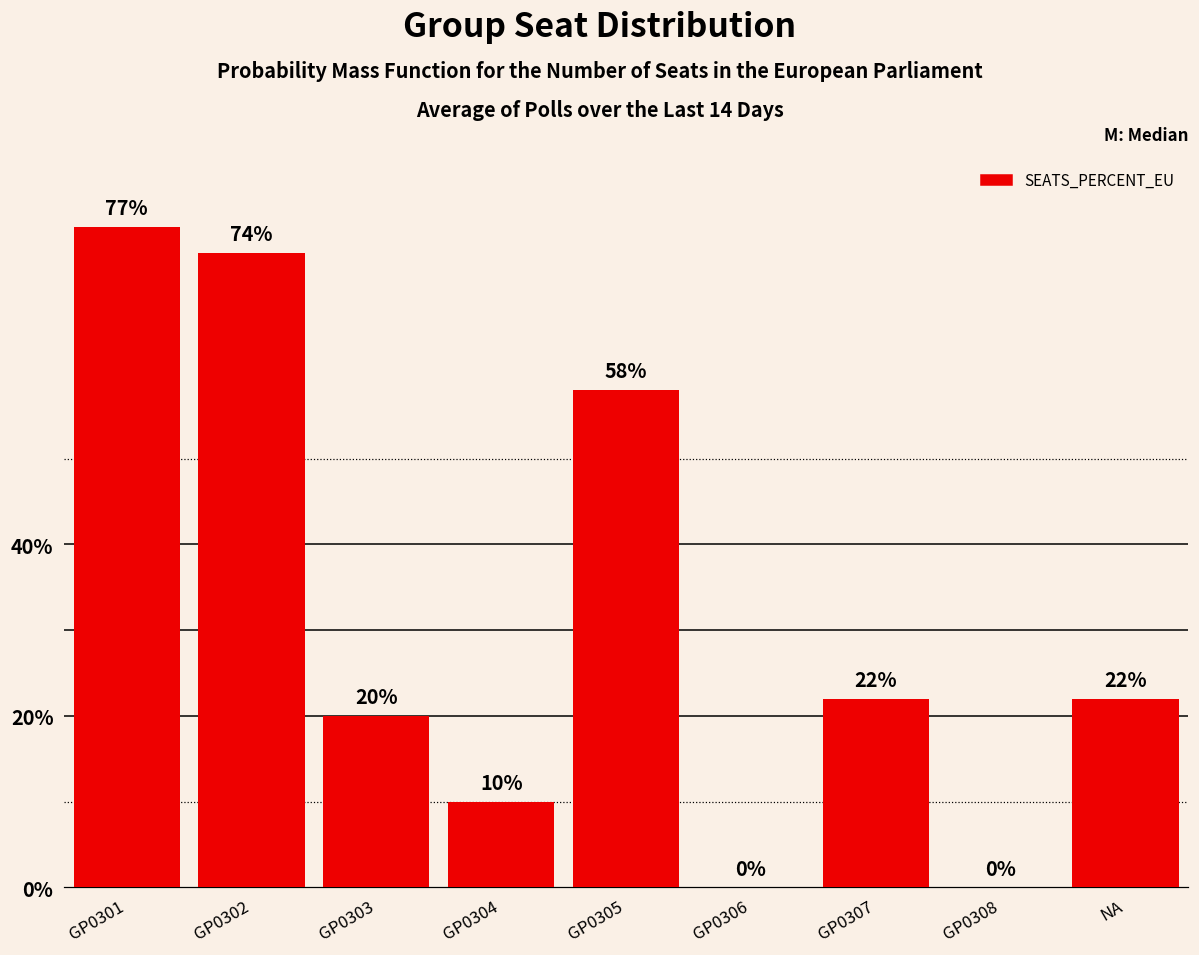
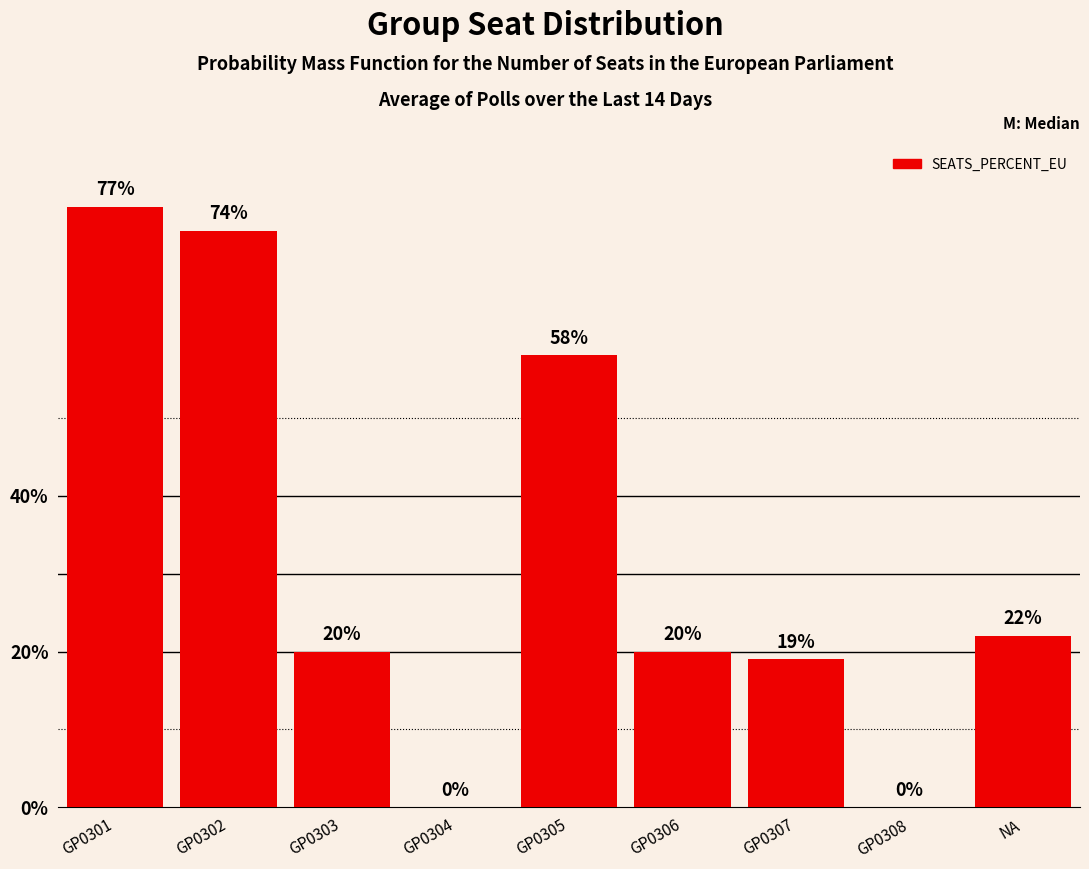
GP0304: 10% -> 0%
GP0306: 0% -> 20%
GP0307: 22% -> 19%
